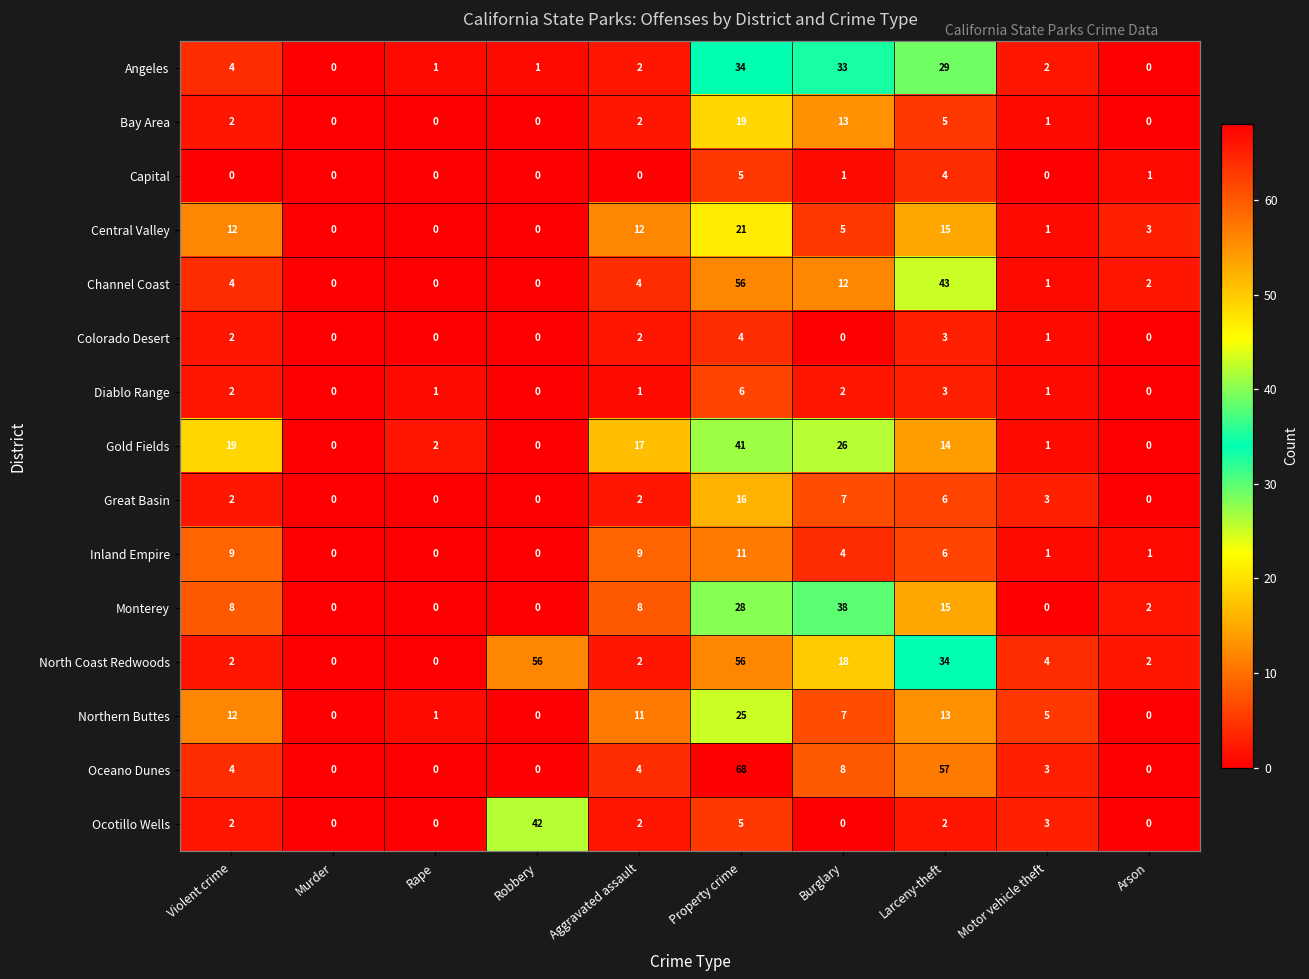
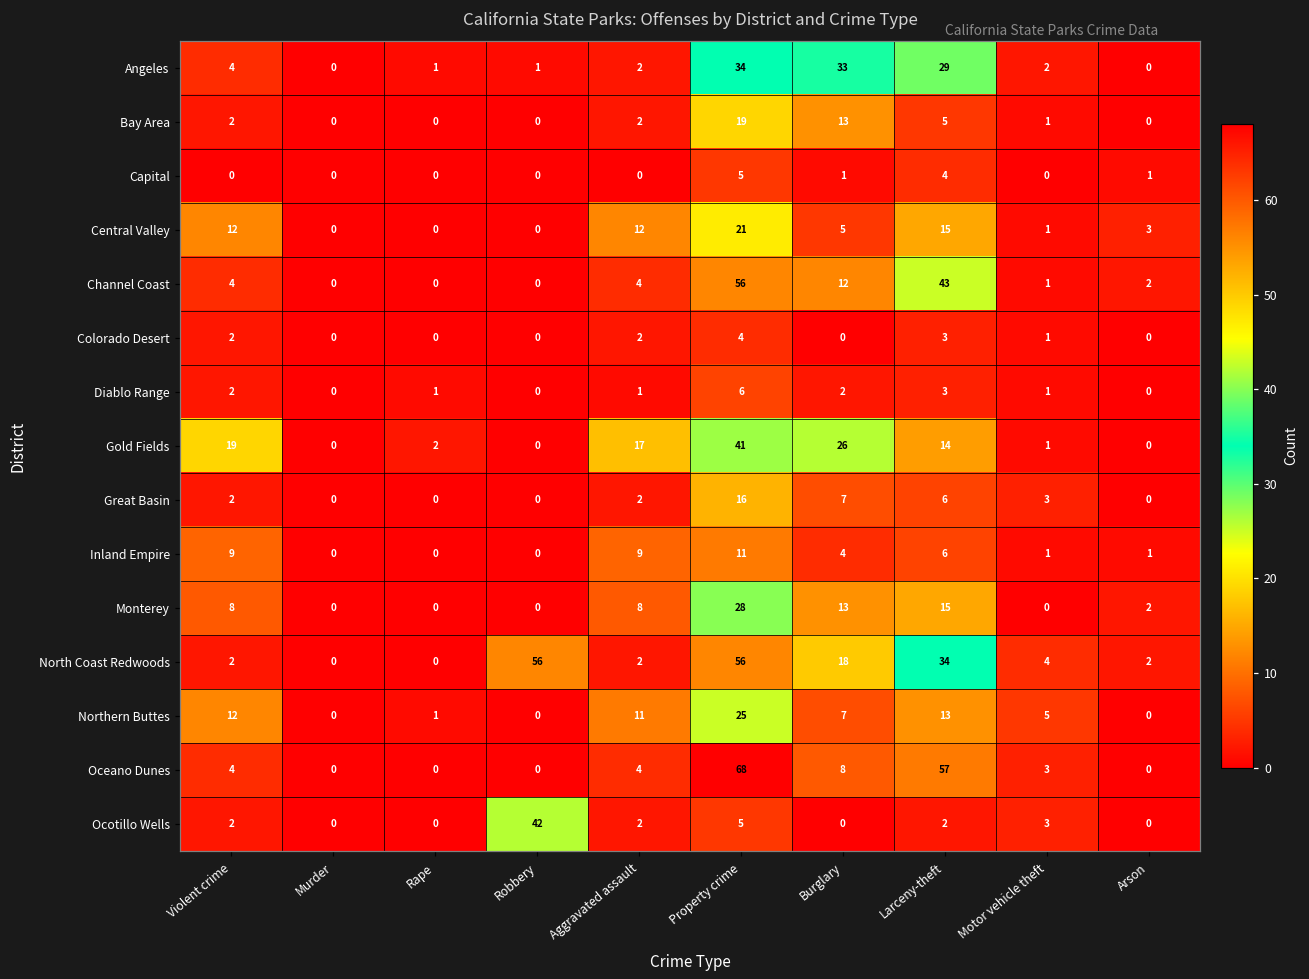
Monterey, Burglary: 38 -> 13
